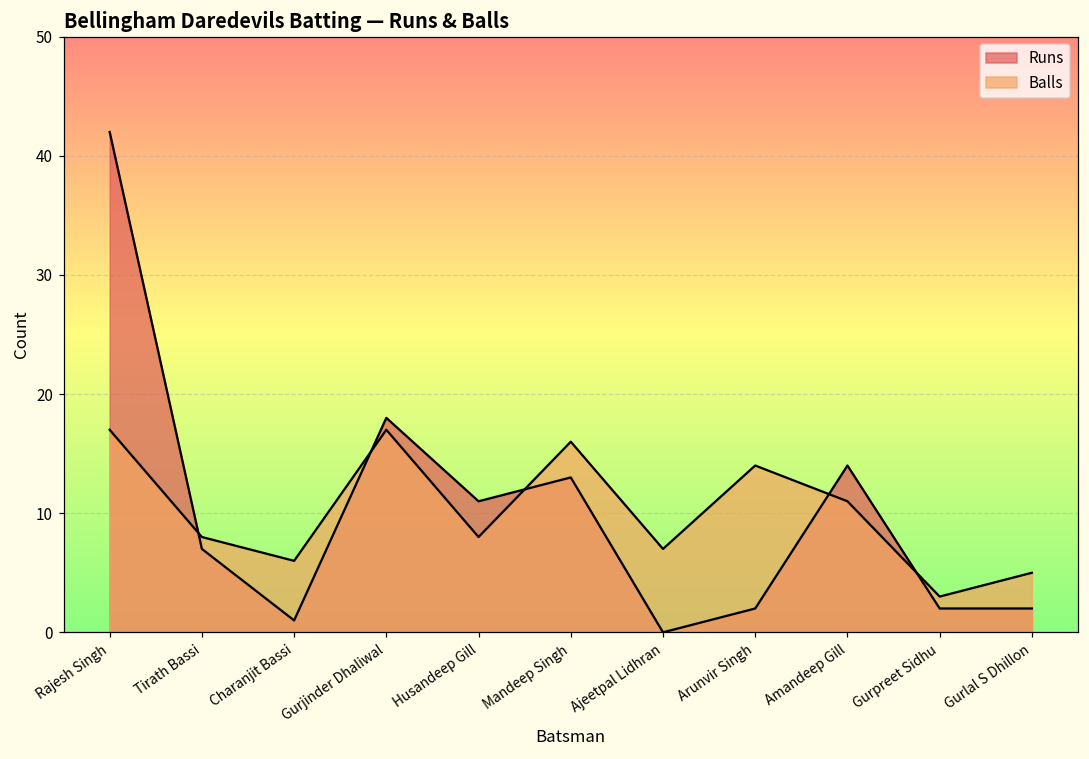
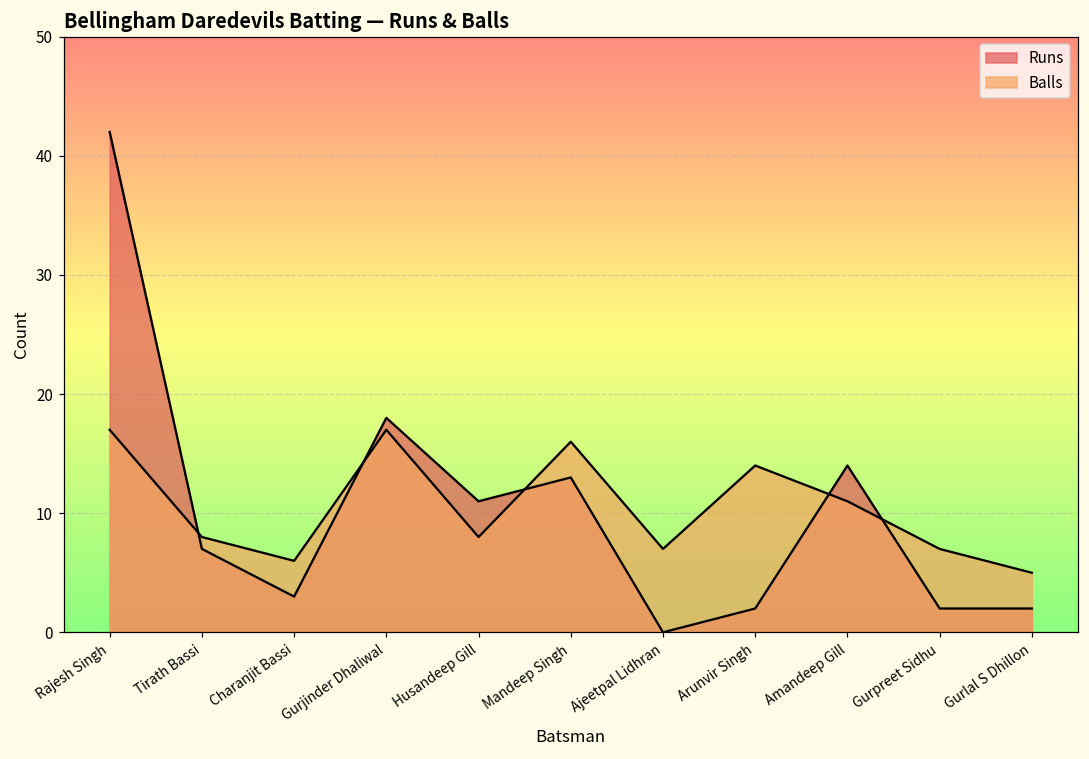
Runs, Charanjit Bassi: 1 -> 3
Balls, Gurpreet Sidhu: 3 -> 7
